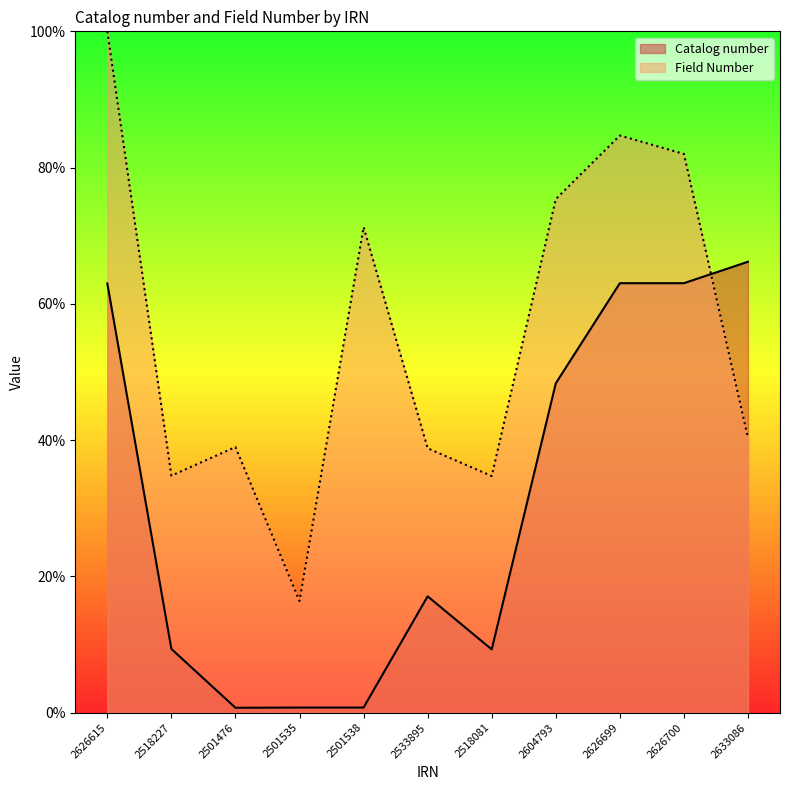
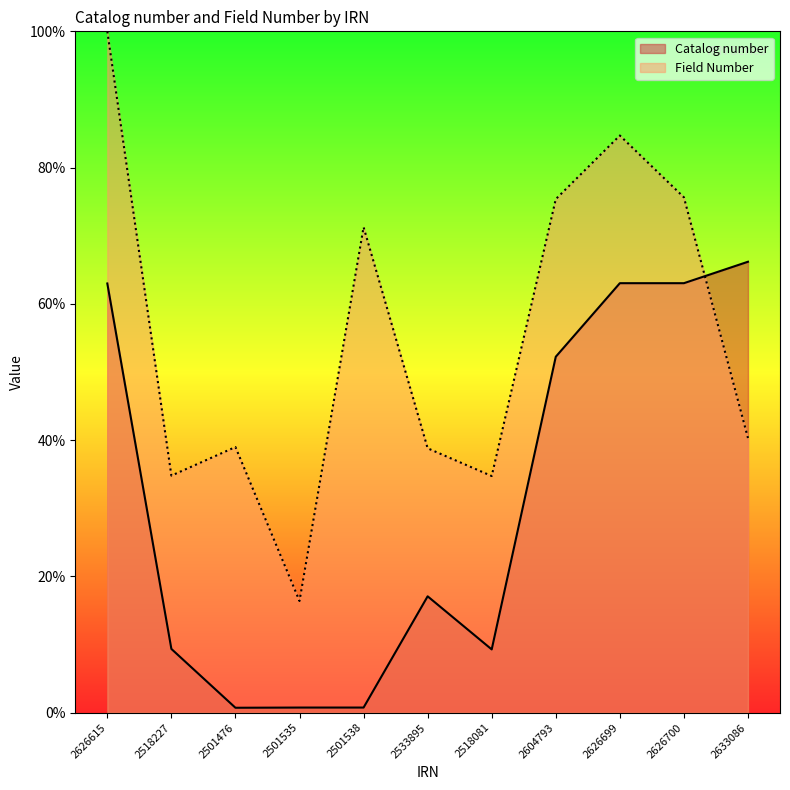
Catalog number, 2604793: 48% -> 52%
Field Number, 2626700: 82% -> 76%
